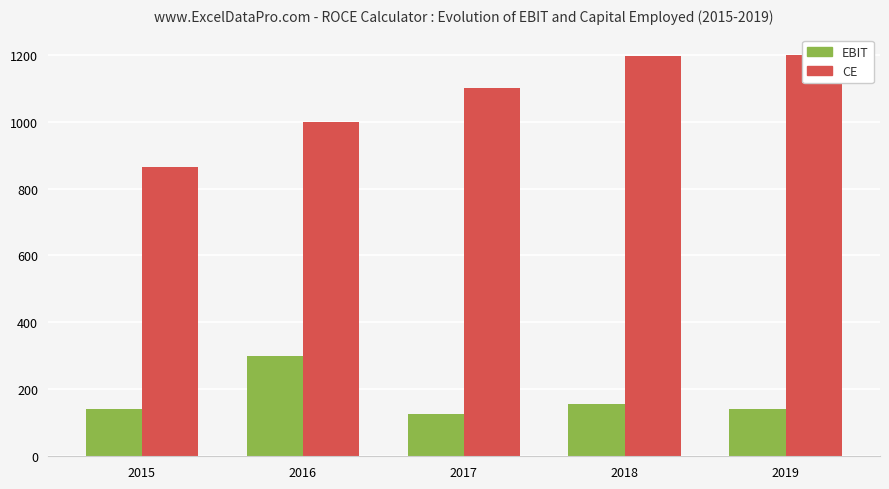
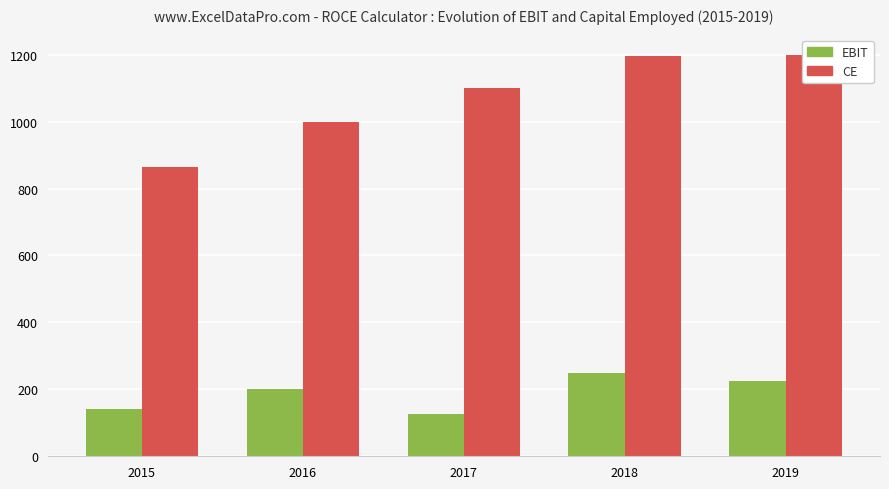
EBIT, 2016: 300 -> 200
EBIT, 2018: 160 -> 250
EBIT, 2019: 140 -> 230
